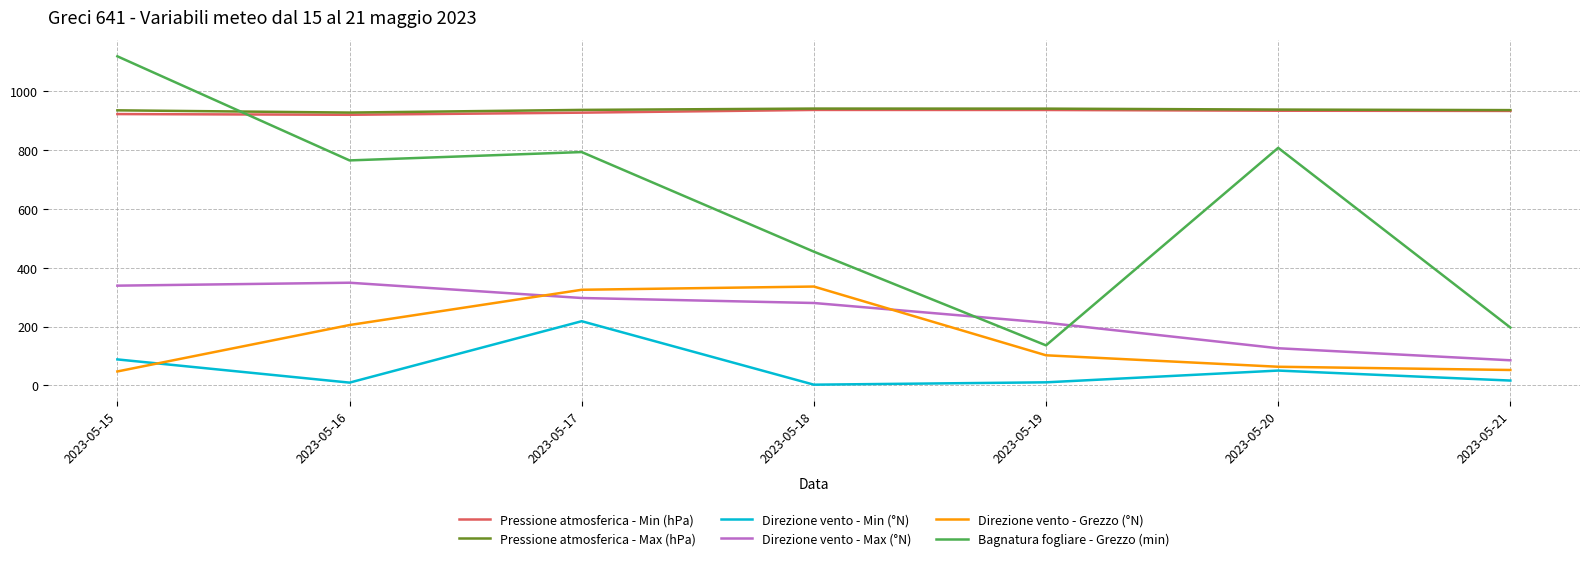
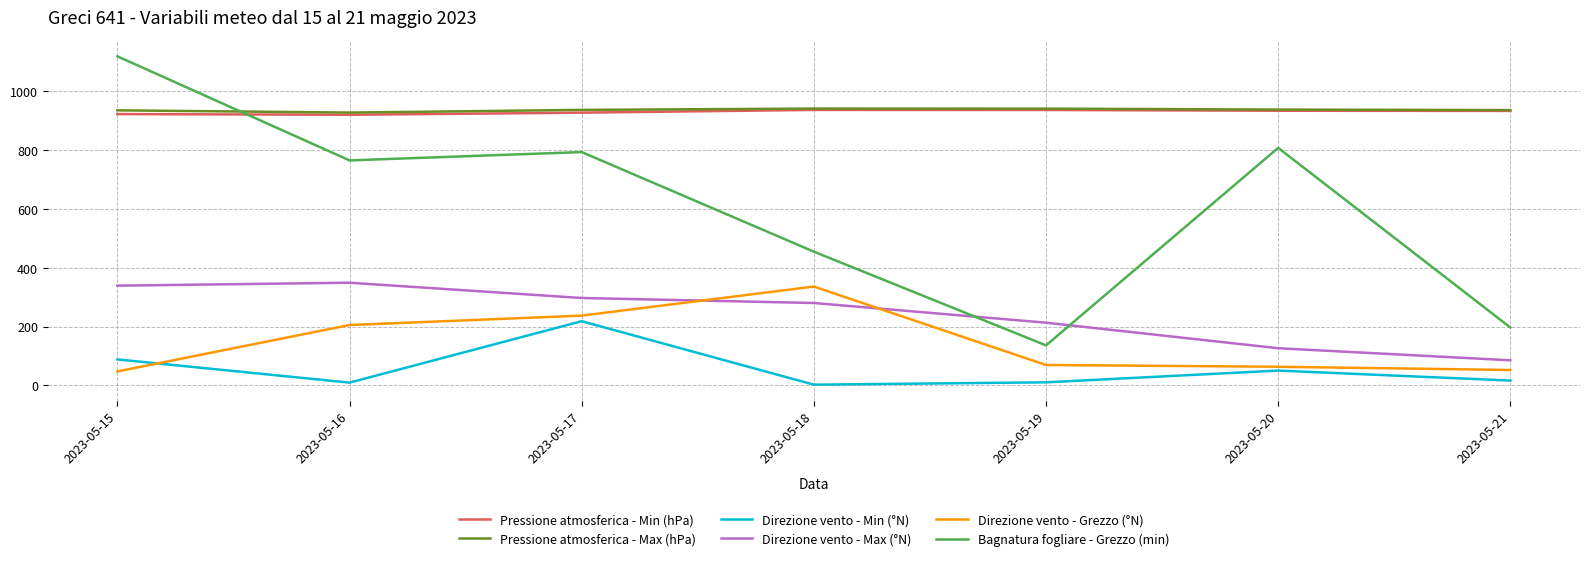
Direzione vento - Grezzo (°N), 2023-05-17: 330 -> 240
Direzione vento - Grezzo (°N), 2023-05-19: 100 -> 70
